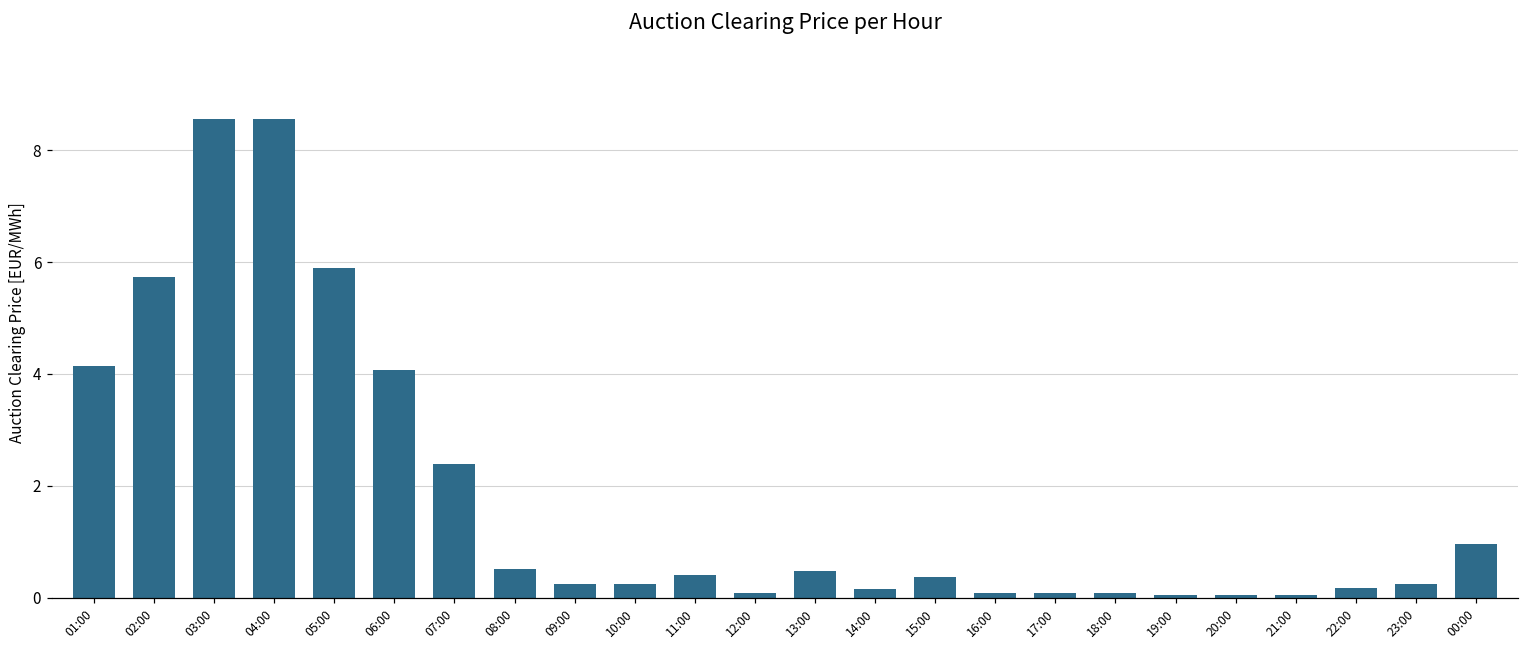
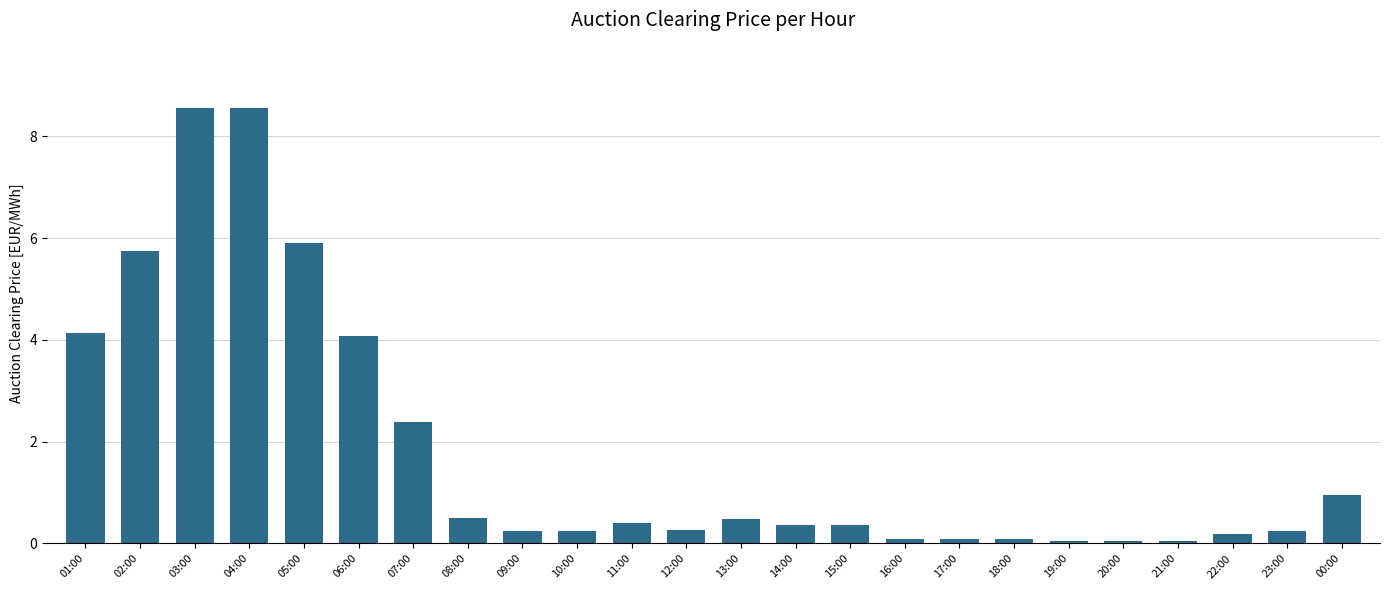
12:00: 0.1 -> 0.3
14:00: 0.2 -> 0.4
